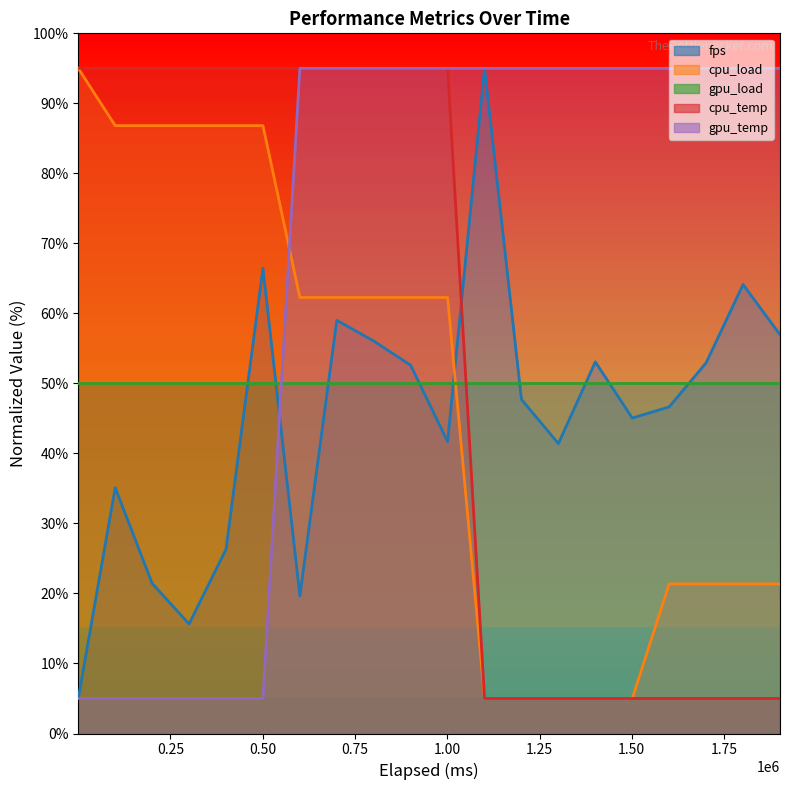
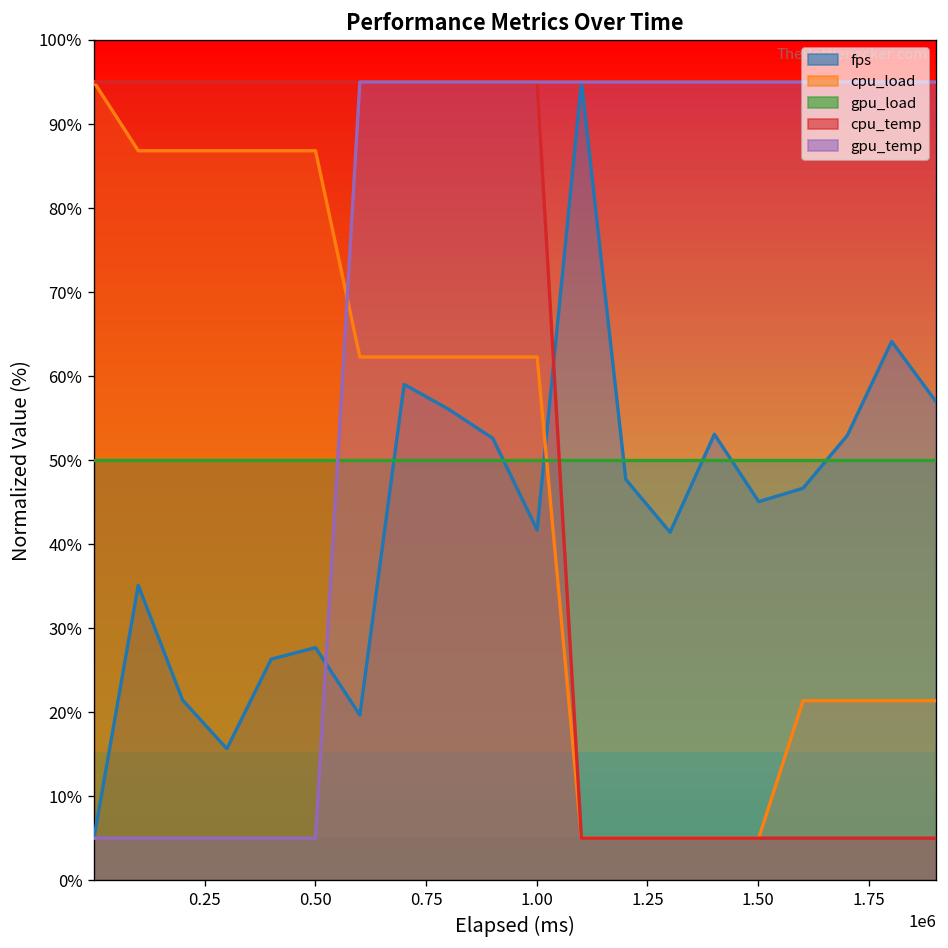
fps, 0.50: 66% -> 28%
